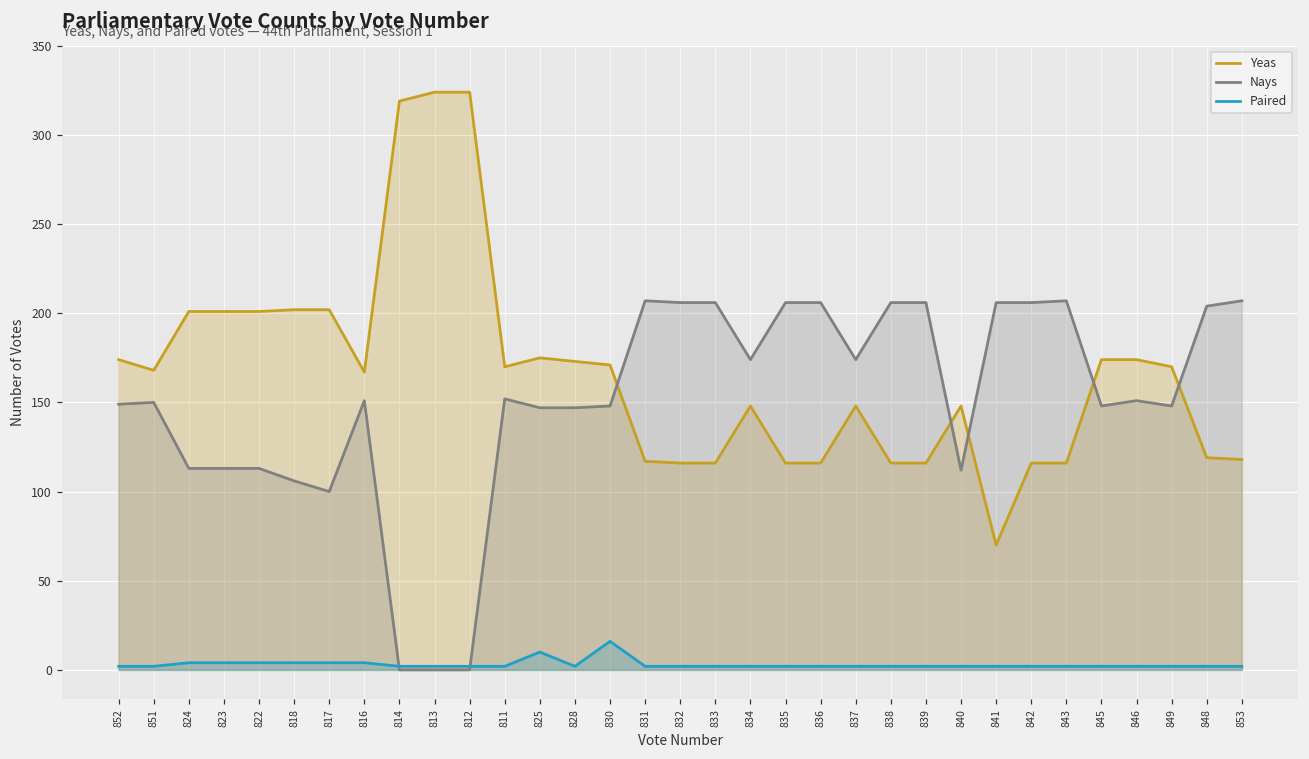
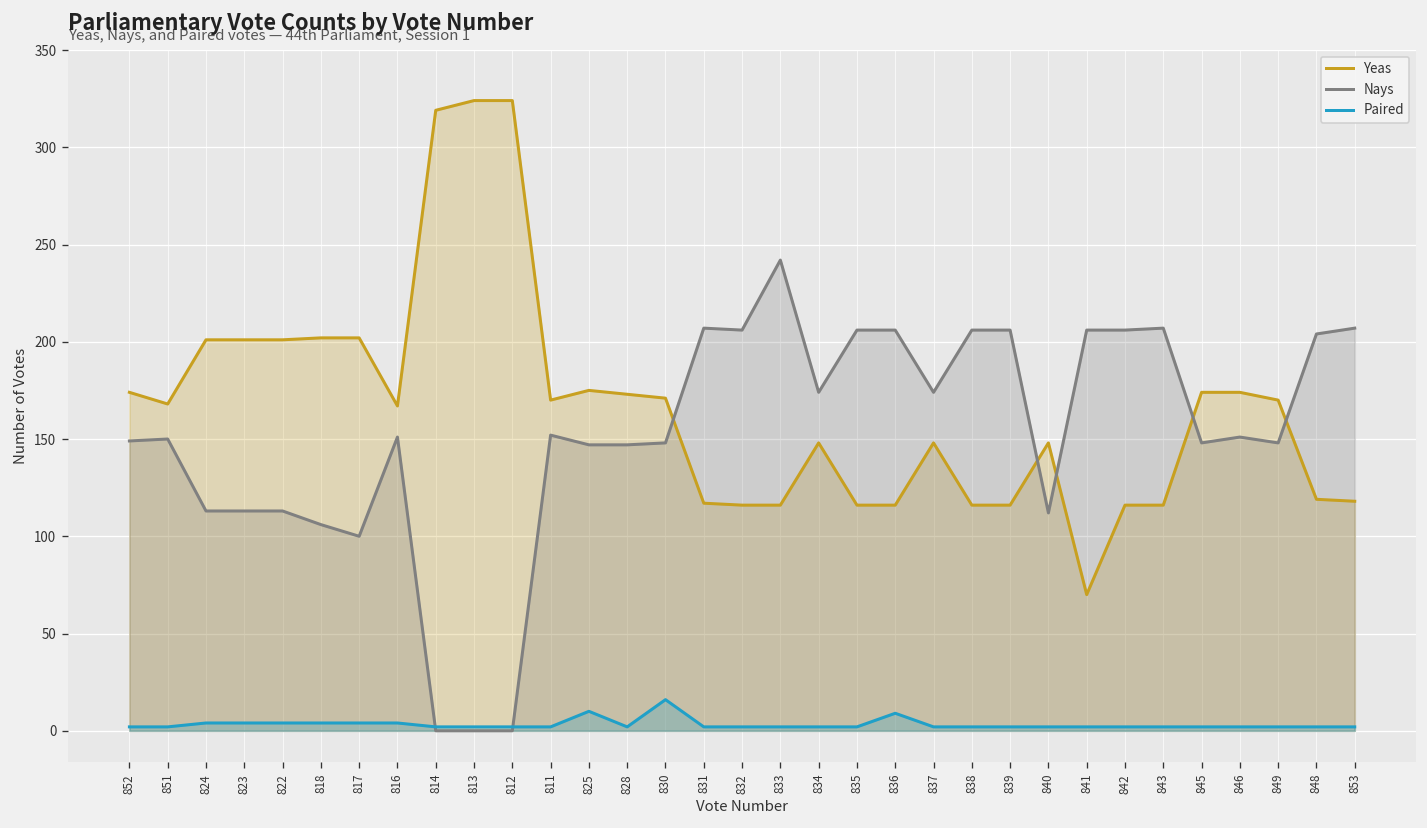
Nays, 833: 206 -> 242
Paired, 836: 2 -> 9
